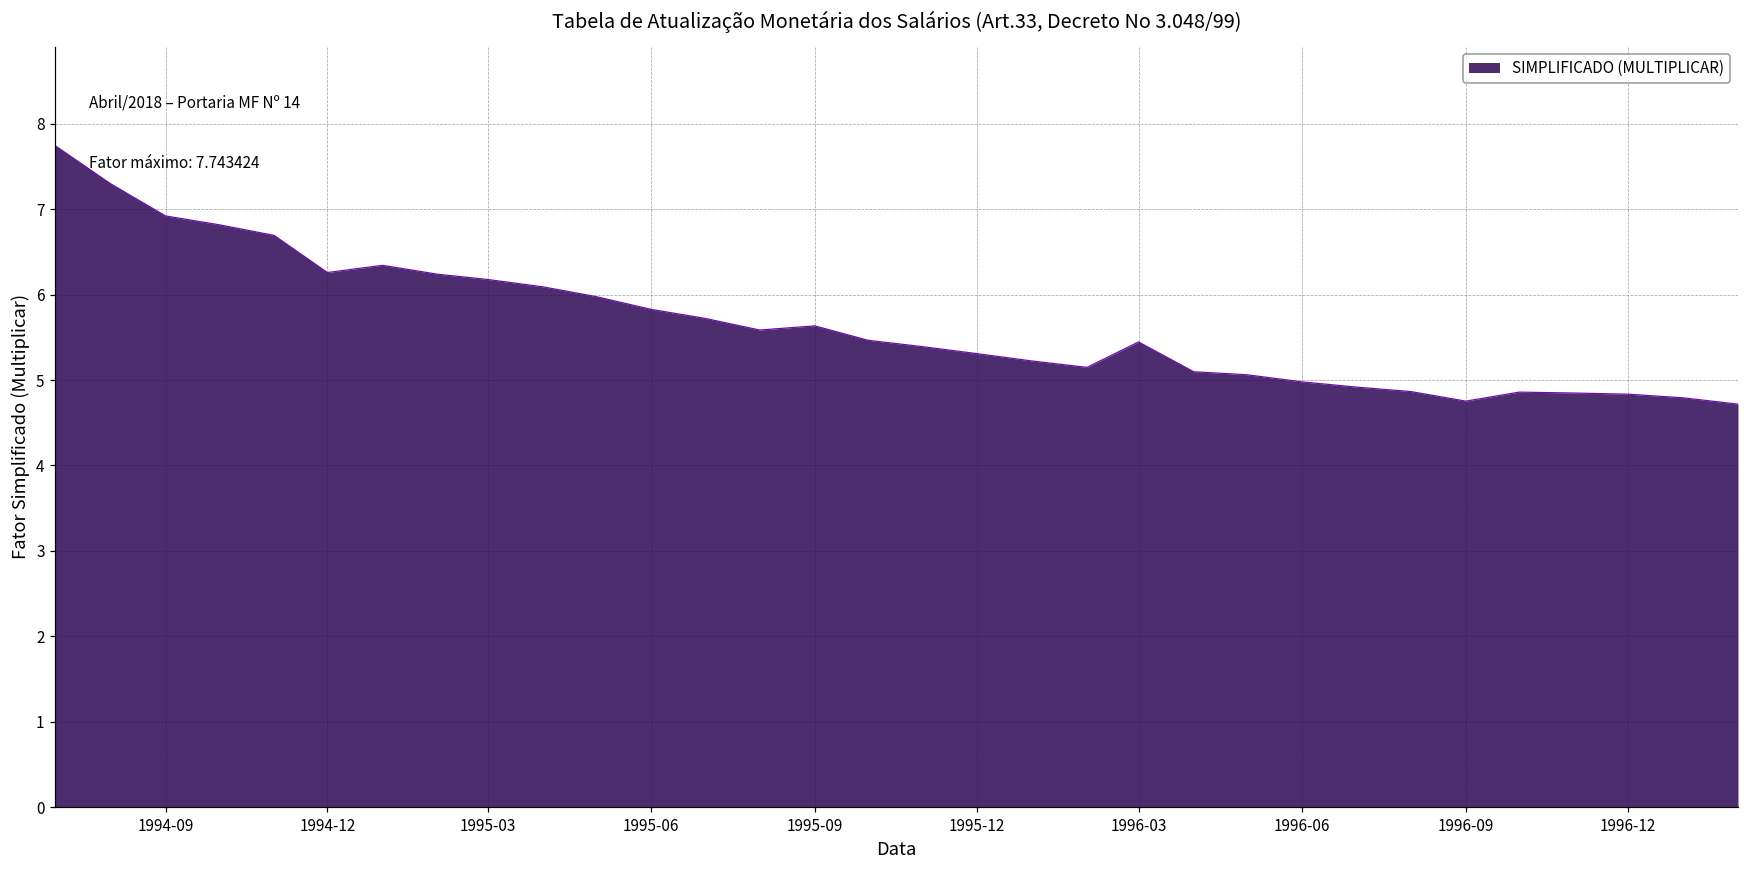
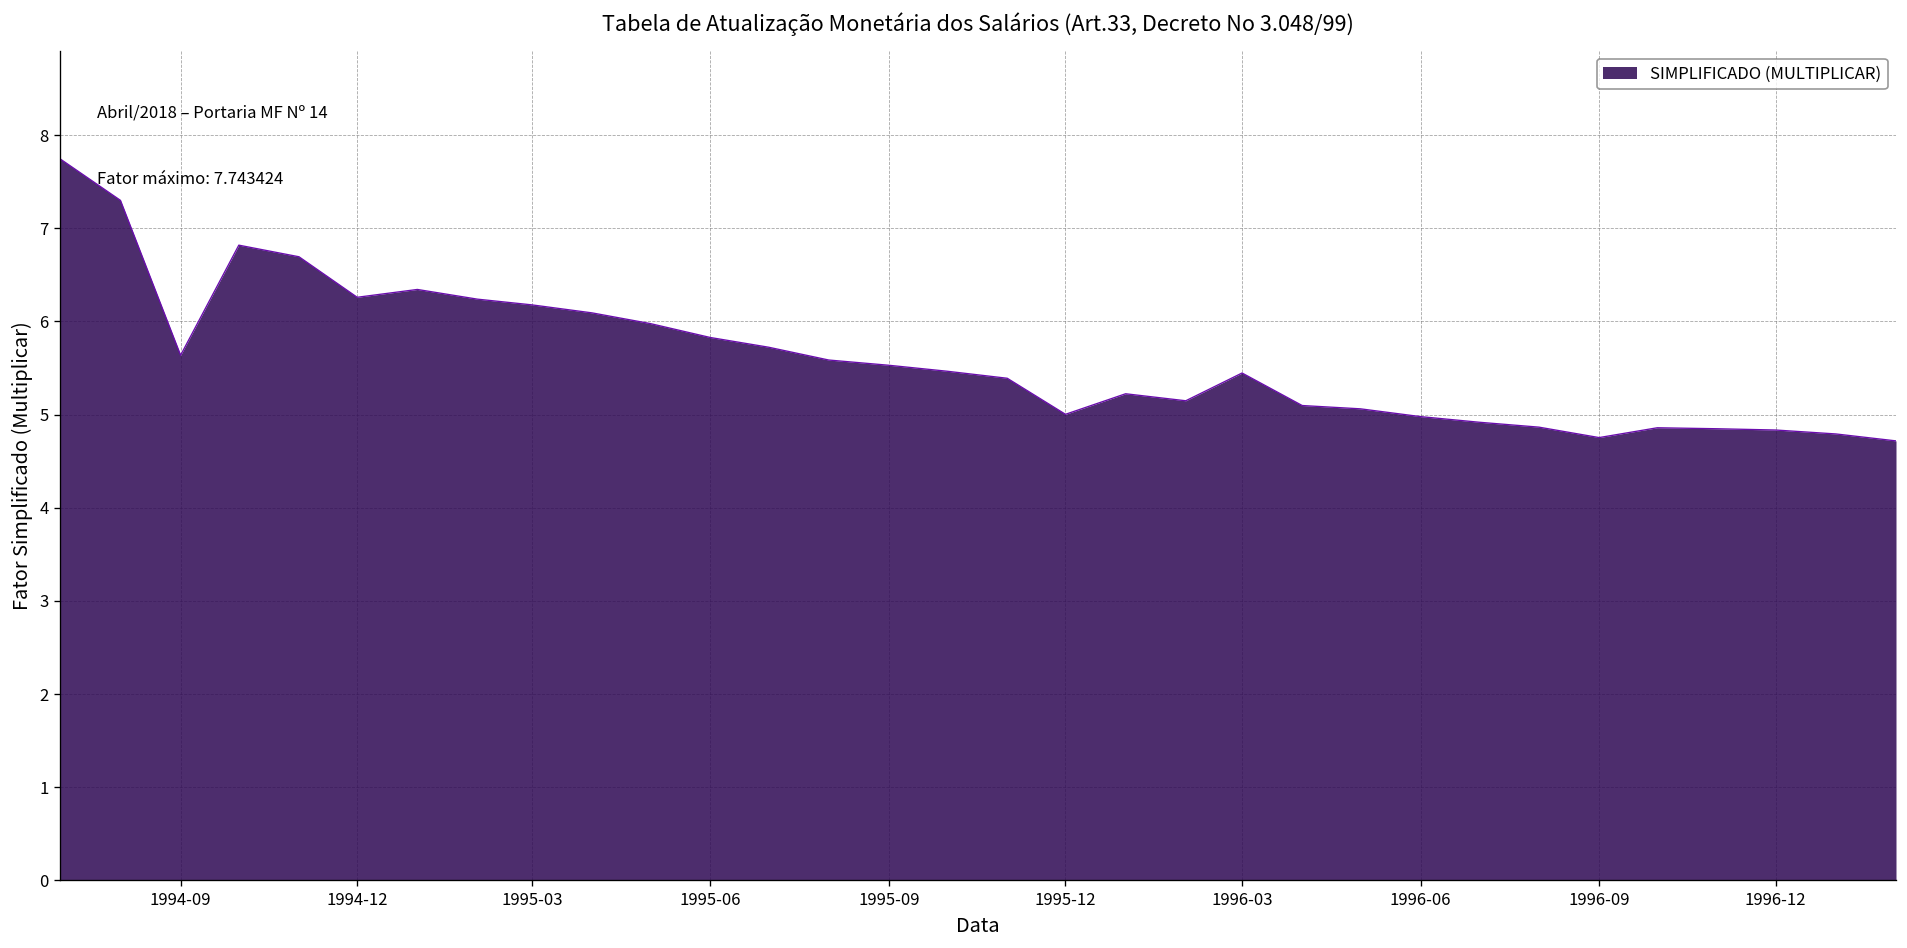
1994-09: 6.9 -> 5.6
1995-09: 5.6 -> 5.5
1995-12: 5.3 -> 5.0
